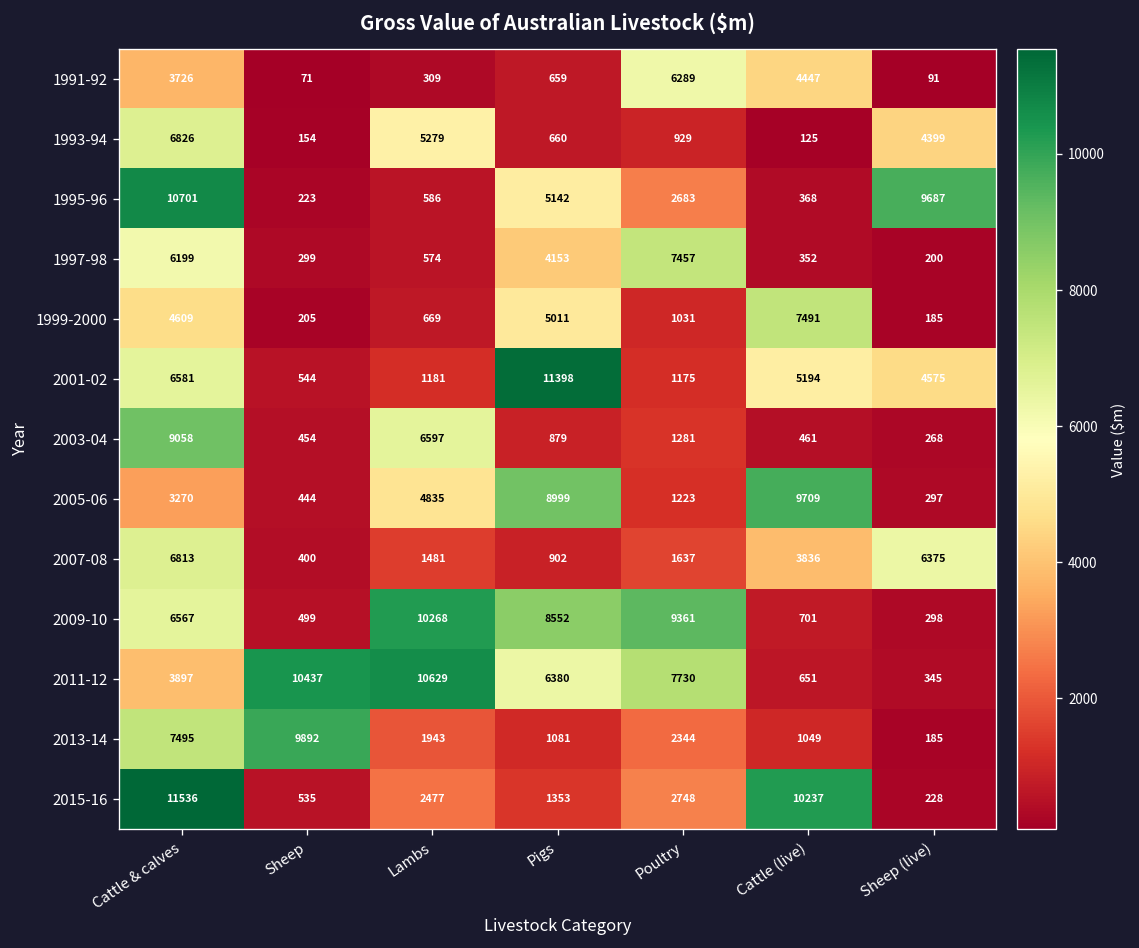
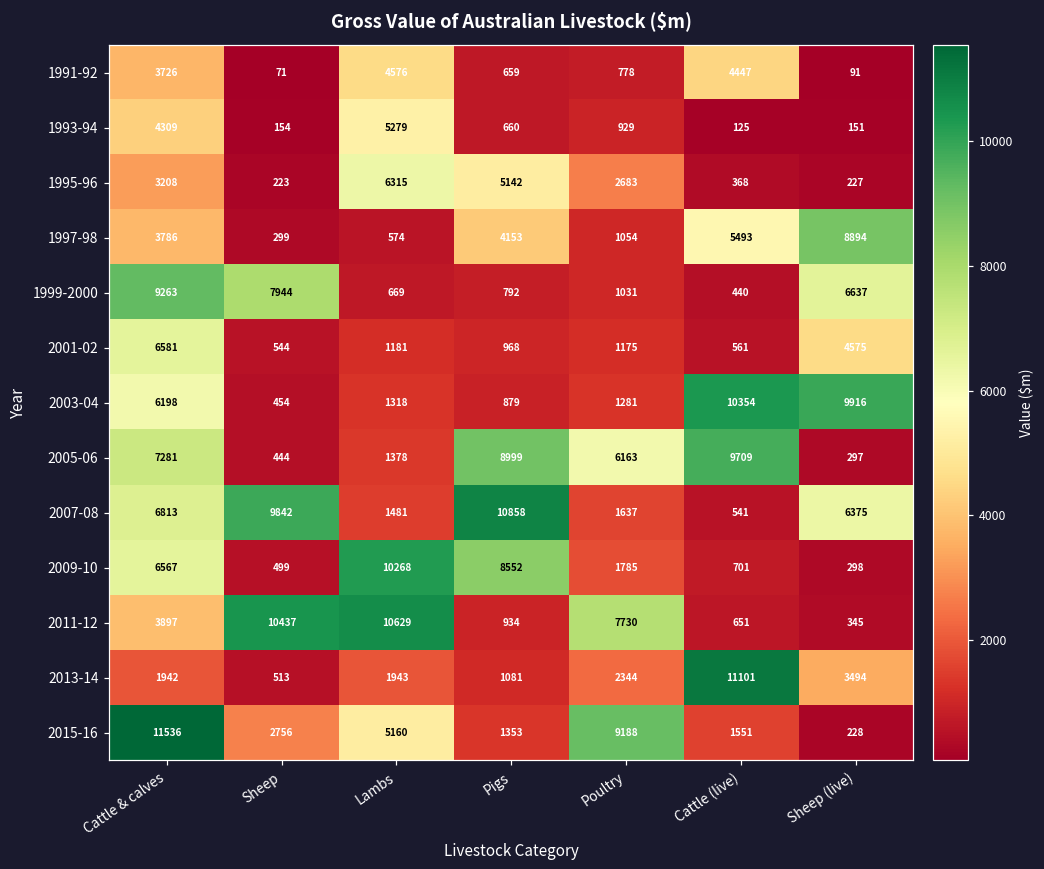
1991-92, Lambs: 309 -> 4576
1991-92, Poultry: 6289 -> 778
1993-94, Cattle & calves: 6826 -> 4309
1993-94, Sheep (live): 4399 -> 151
1995-96, Cattle & calves: 10701 -> 3208
1995-96, Lambs: 586 -> 6315
1995-96, Sheep (live): 9687 -> 227
1997-98, Cattle & calves: 6199 -> 3786
1997-98, Poultry: 7457 -> 1054
1997-98, Cattle (live): 352 -> 5493
1997-98, Sheep (live): 200 -> 8894
1999-2000, Cattle & calves: 4609 -> 9263
1999-2000, Sheep: 205 -> 7944
1999-2000, Pigs: 5011 -> 792
1999-2000, Cattle (live): 7491 -> 440
1999-2000, Sheep (live): 185 -> 6637
2001-02, Pigs: 11398 -> 968
2001-02, Cattle (live): 5194 -> 561
2003-04, Cattle & calves: 9058 -> 6198
2003-04, Lambs: 6597 -> 1318
2003-04, Cattle (live): 461 -> 10354
2003-04, Sheep (live): 268 -> 9916
2005-06, Cattle & calves: 3270 -> 7281
2005-06, Lambs: 4835 -> 1378
2005-06, Poultry: 1223 -> 6163
2007-08, Sheep: 400 -> 9842
2007-08, Pigs: 902 -> 10858
2007-08, Cattle (live): 3836 -> 541
2009-10, Poultry: 9361 -> 1785
2011-12, Pigs: 6380 -> 934
2013-14, Cattle & calves: 7495 -> 1942
2013-14, Sheep: 9892 -> 513
2013-14, Cattle (live): 1049 -> 11101
2013-14, Sheep (live): 185 -> 3494
2015-16, Sheep: 535 -> 2756
2015-16, Lambs: 2477 -> 5160
2015-16, Poultry: 2748 -> 9188
2015-16, Cattle (live): 10237 -> 1551
